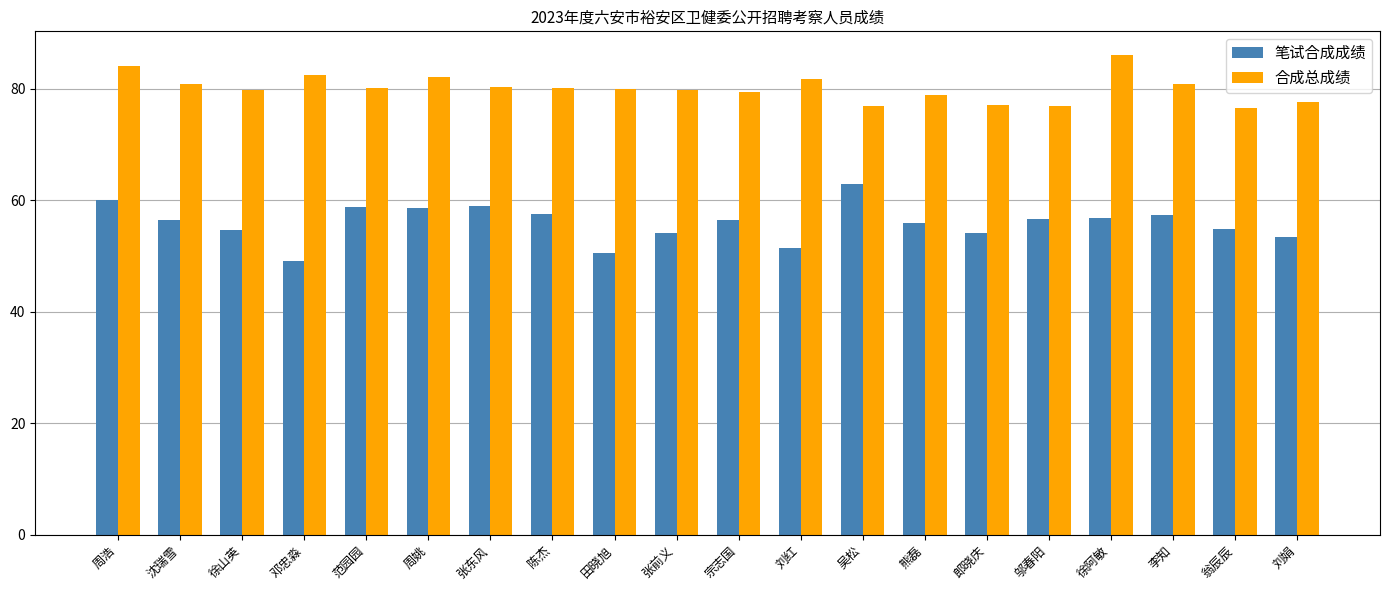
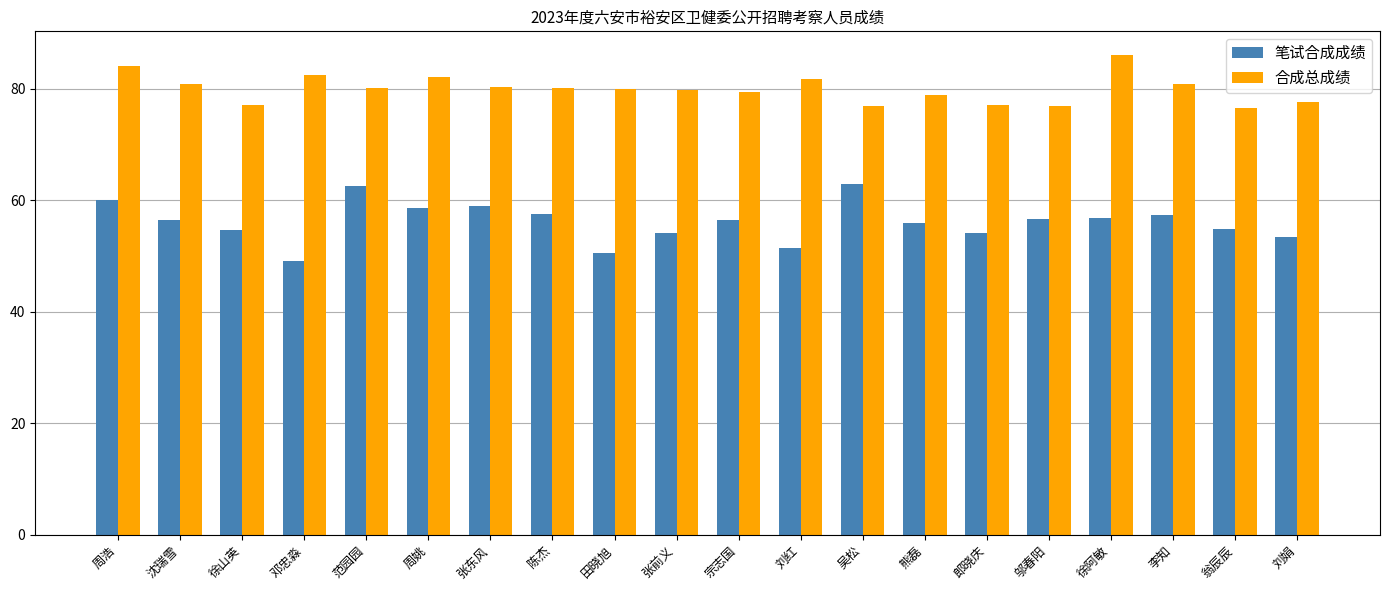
合成总成绩, 徐山英: 80 -> 77
笔试合成成绩, 范园园: 59 -> 63
